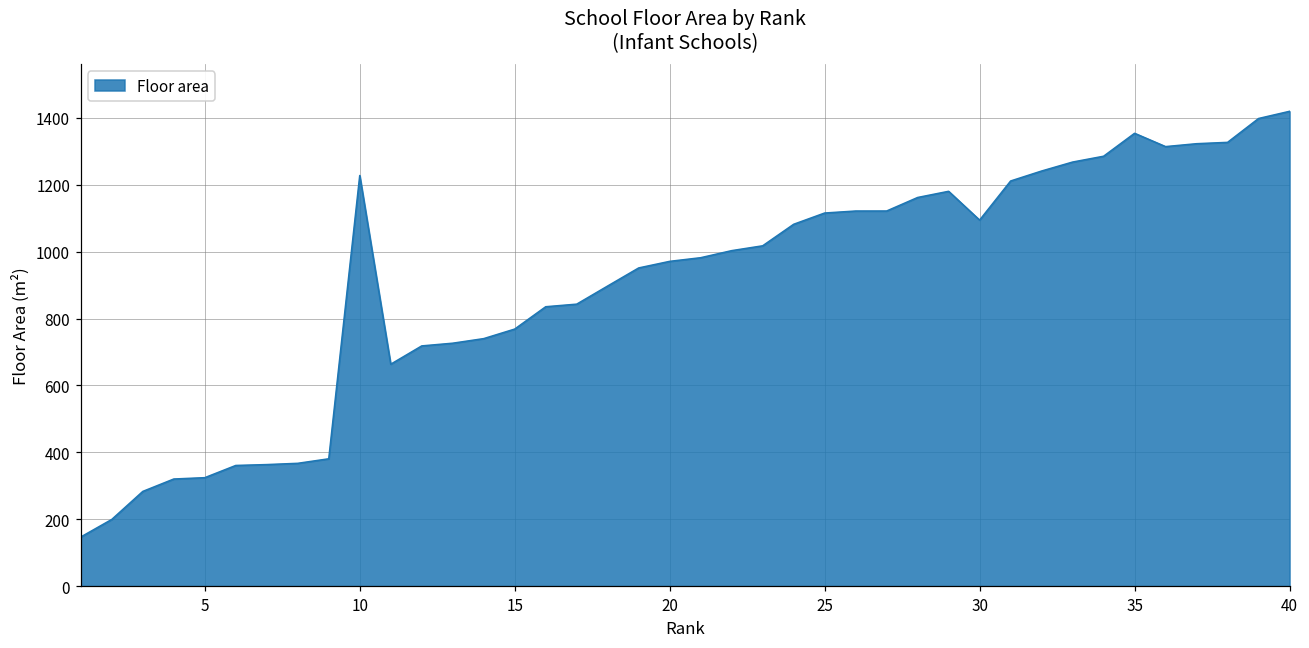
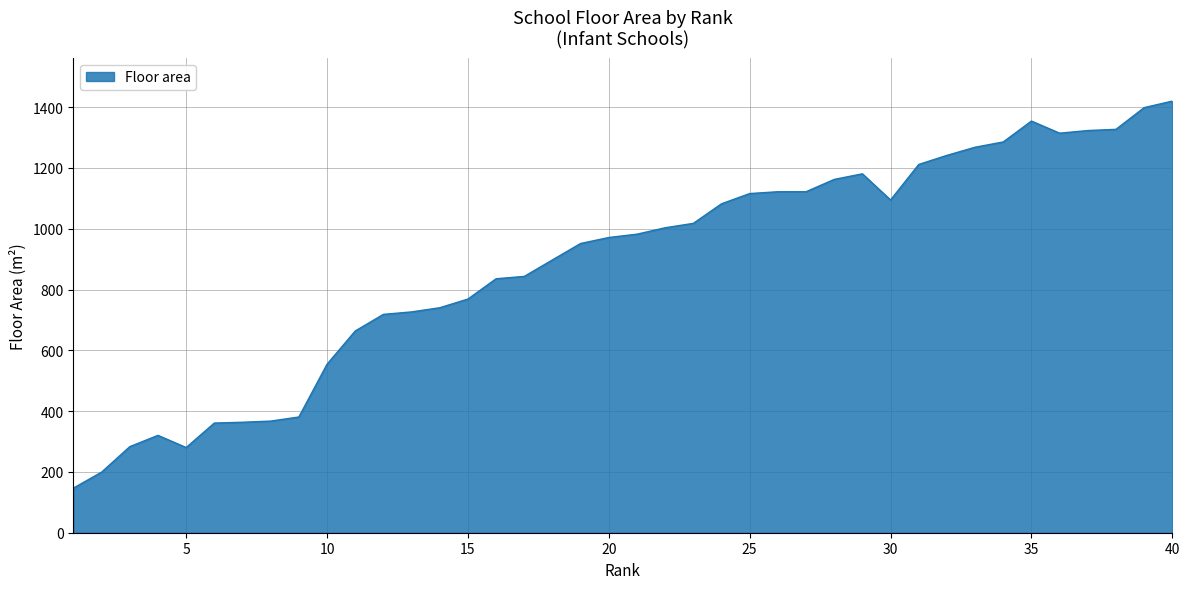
5: 320 -> 280
10: 1230 -> 550
